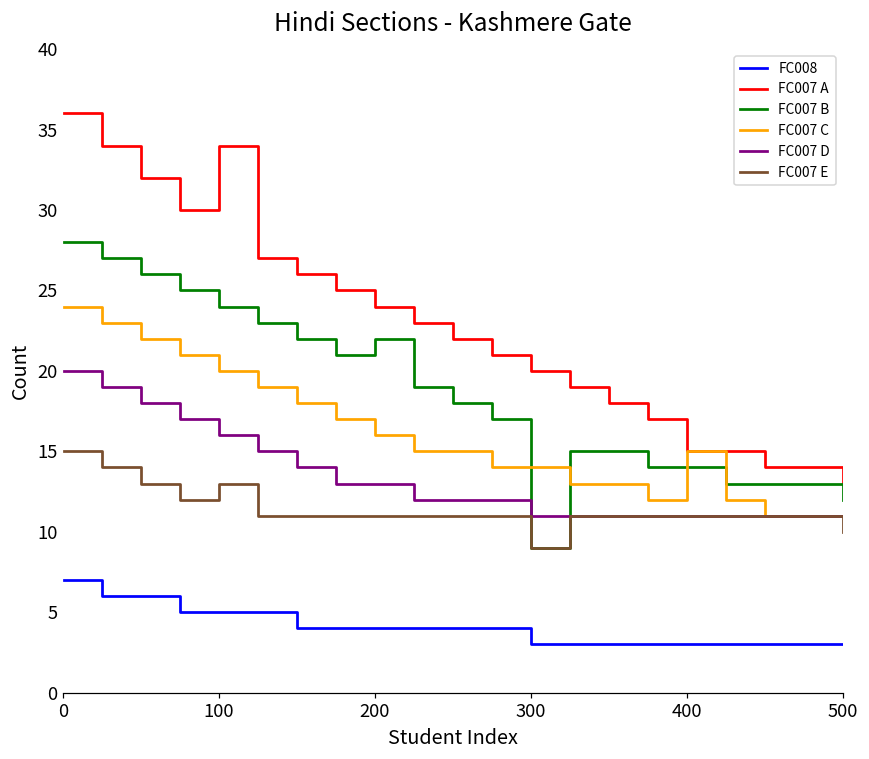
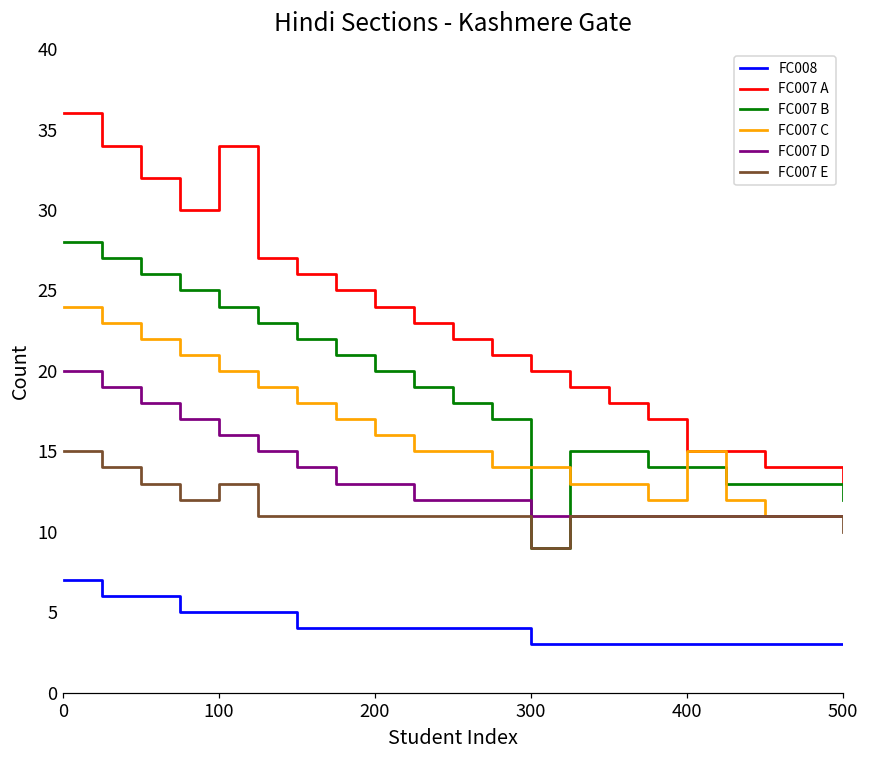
FC007 B, 200: 22 -> 20
